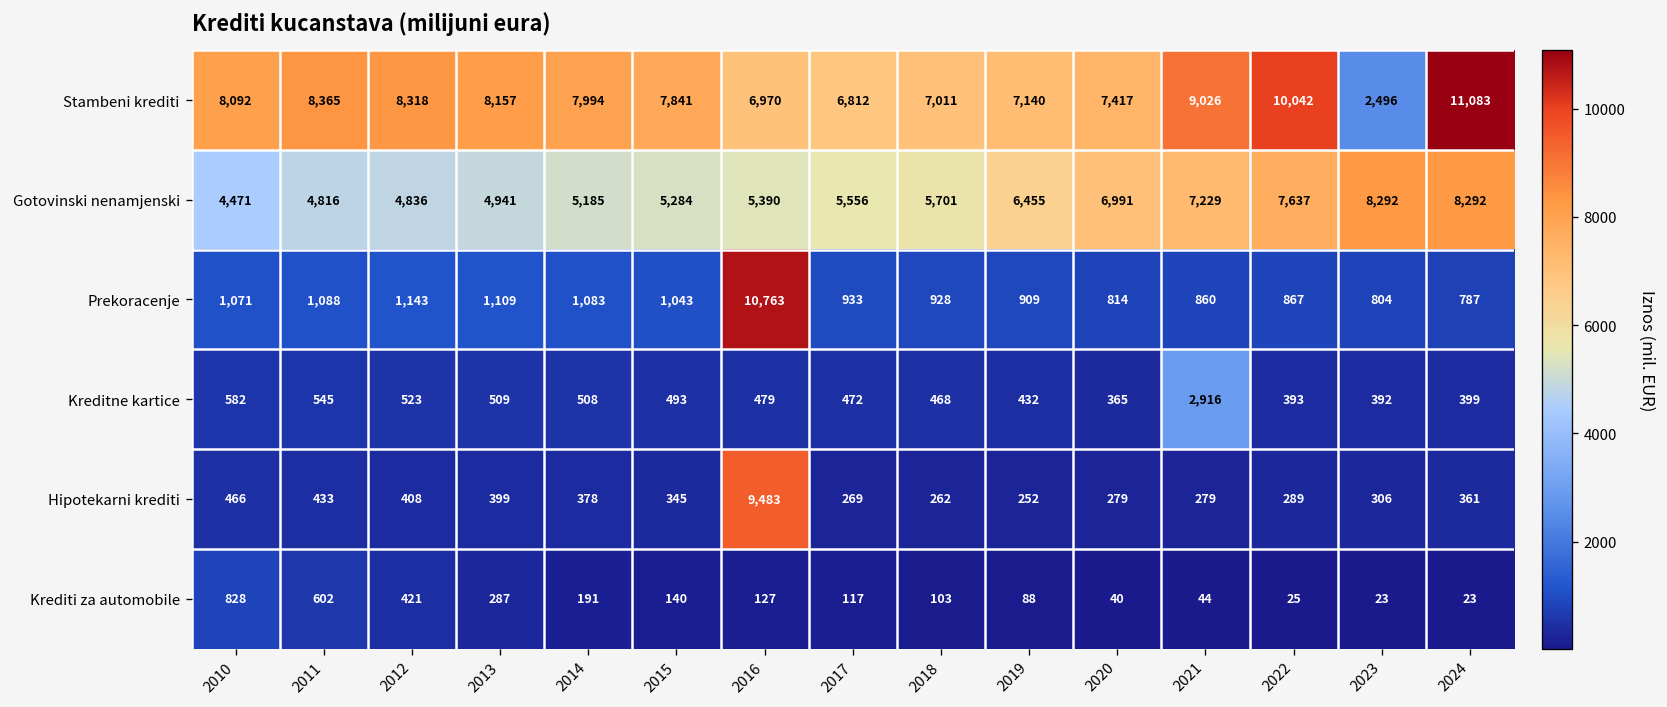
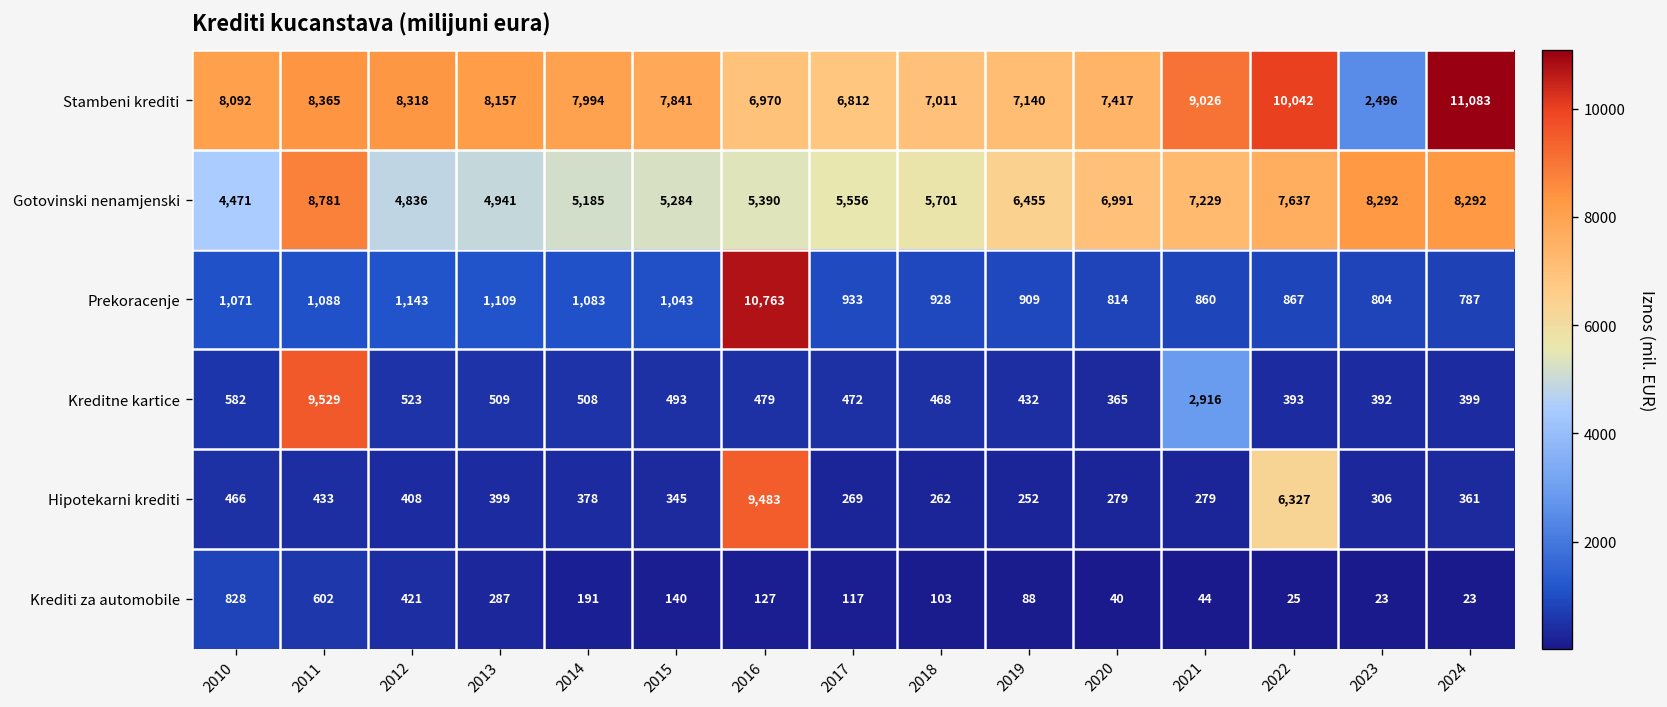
Gotovinski nenamjenski, 2011: 4,816 -> 8,781
Kreditne kartice, 2011: 545 -> 9,529
Hipotekarni krediti, 2022: 289 -> 6,327
